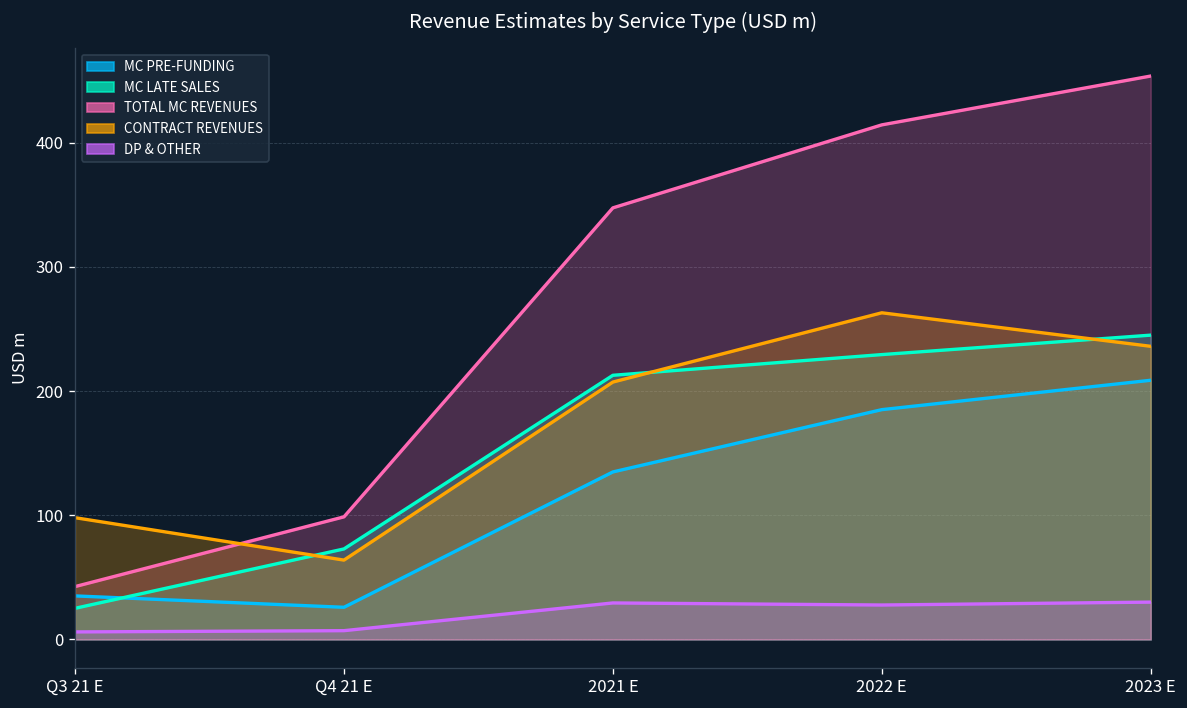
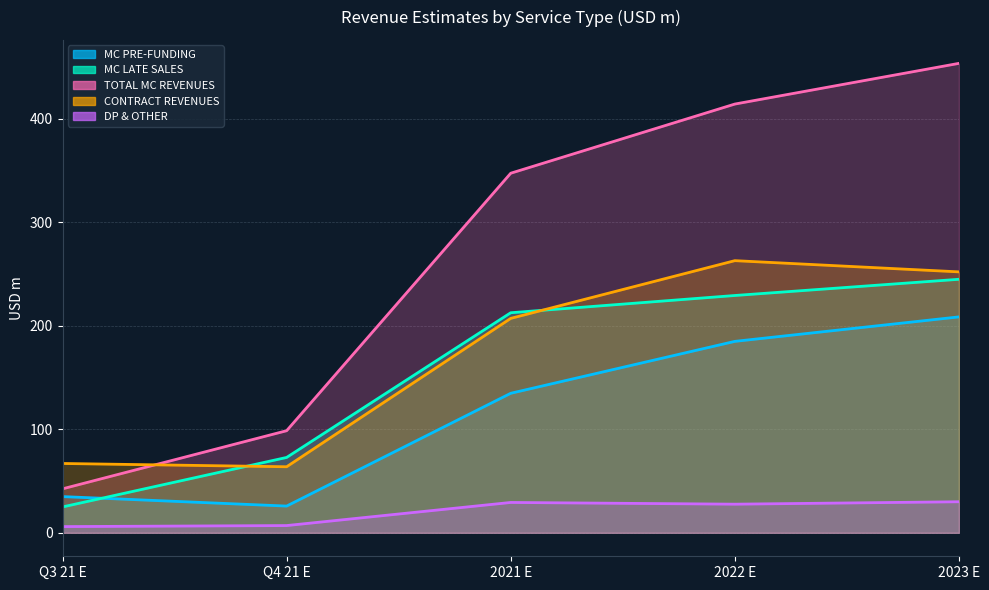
CONTRACT REVENUES, Q3 21 E: 98 -> 67
CONTRACT REVENUES, 2023 E: 236 -> 252
